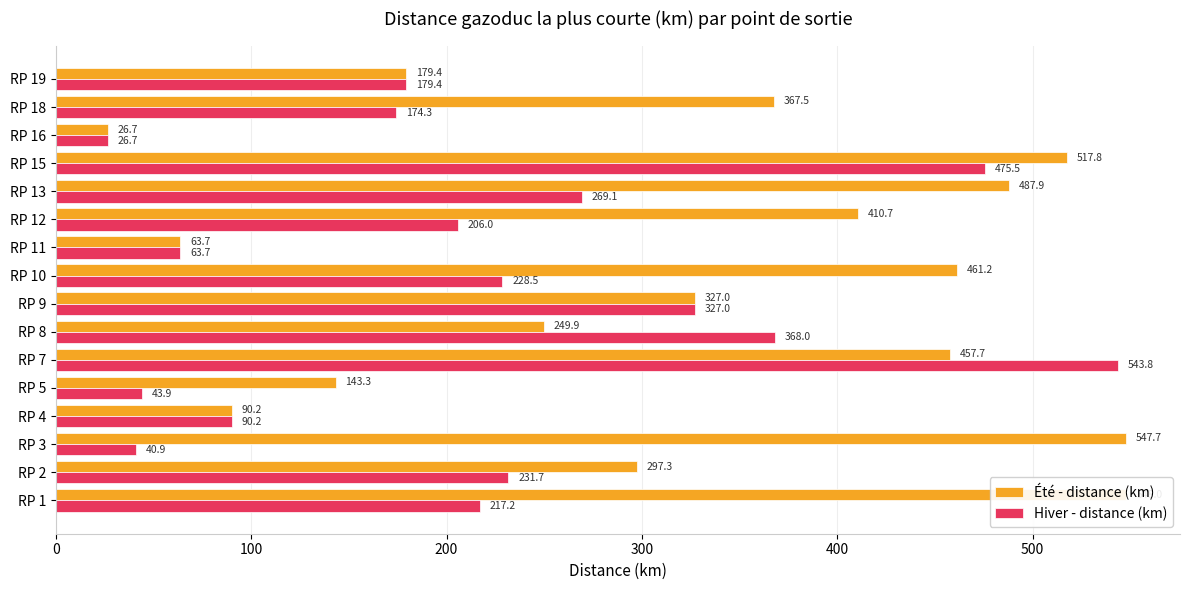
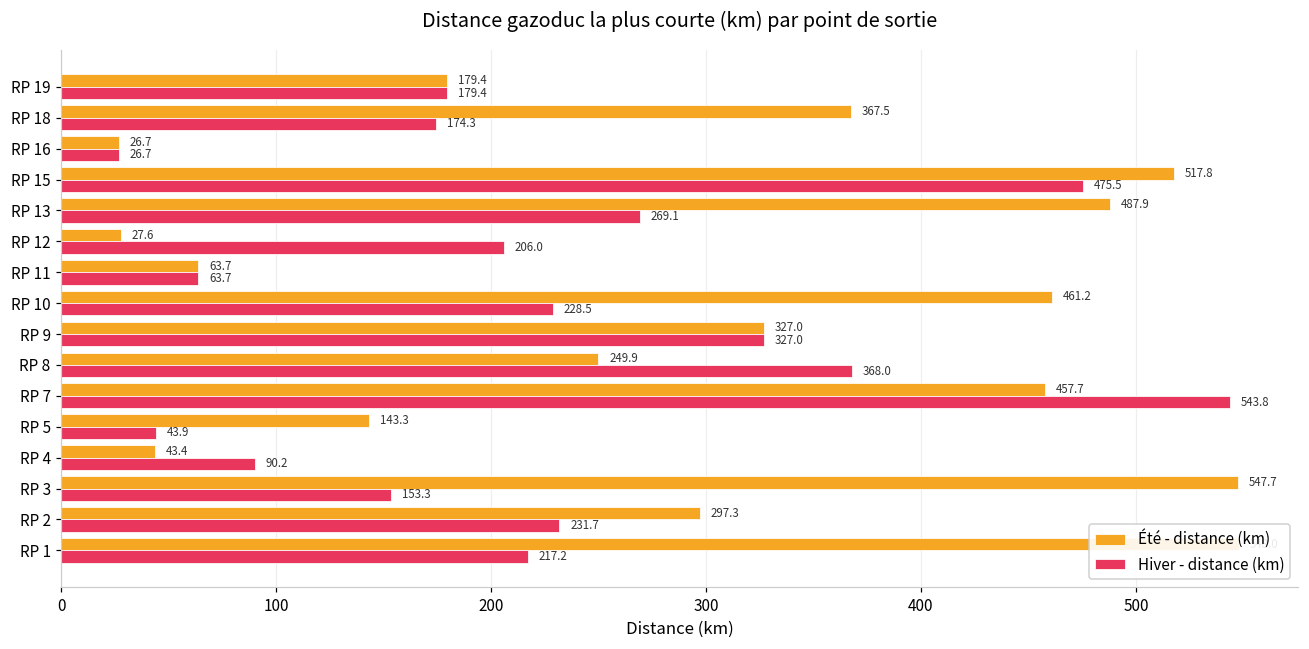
Été - distance (km), RP 12: 410.7 -> 27.6
Été - distance (km), RP 4: 90.2 -> 43.4
Hiver - distance (km), RP 3: 40.9 -> 153.3
